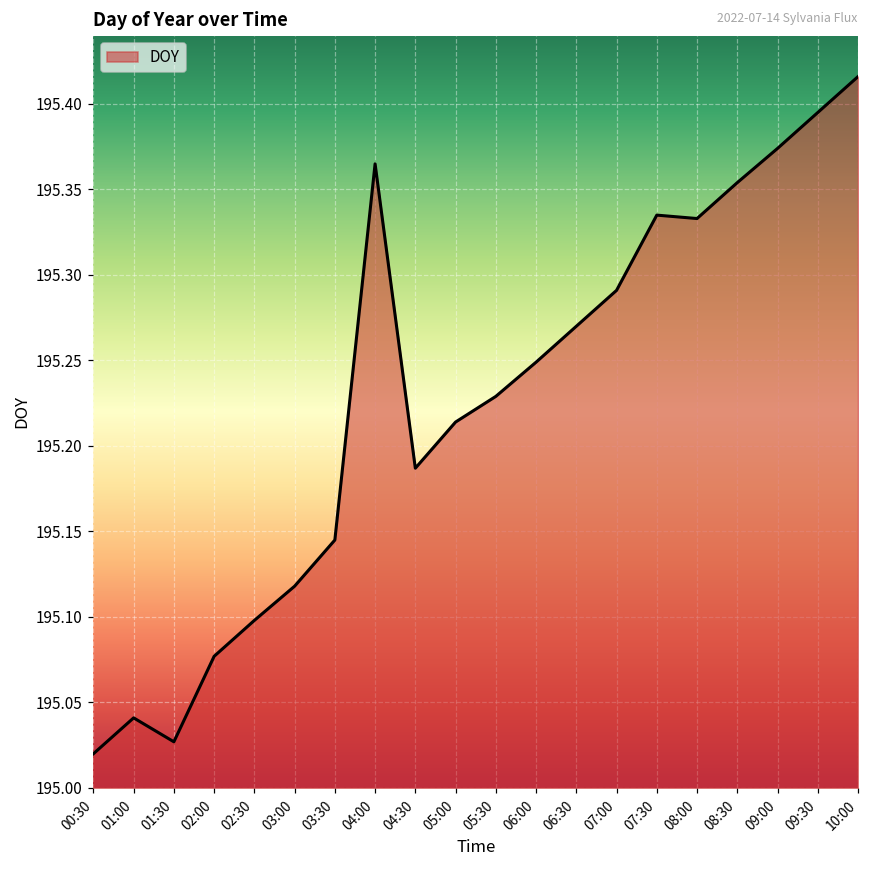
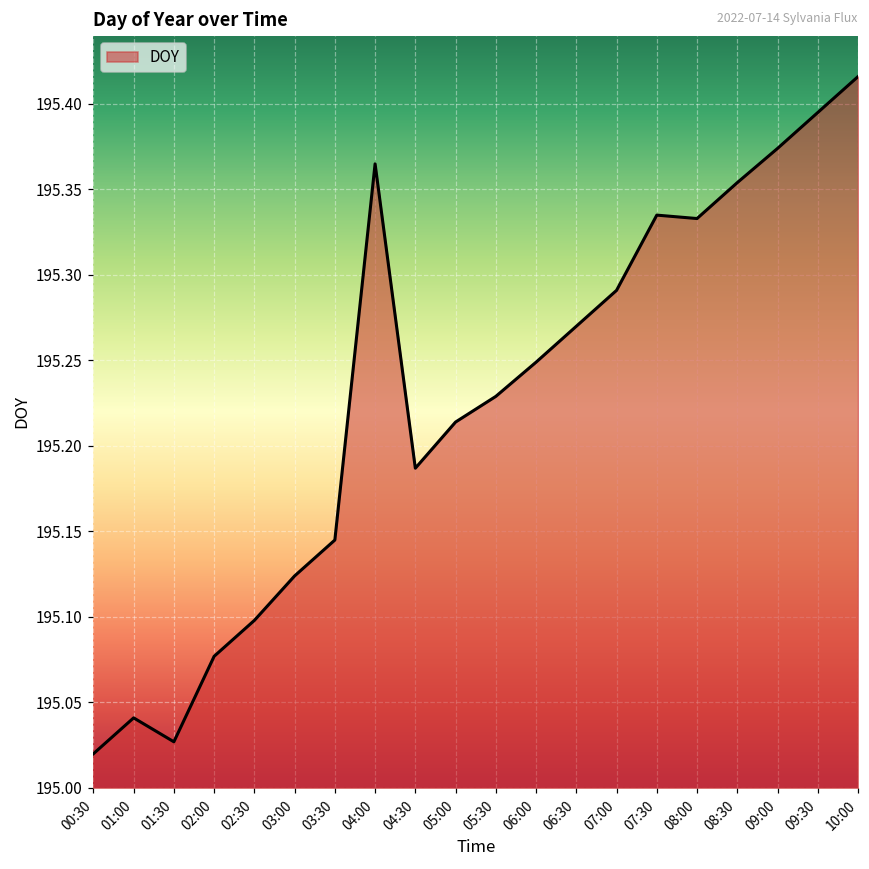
03:00: 195.118 -> 195.124
